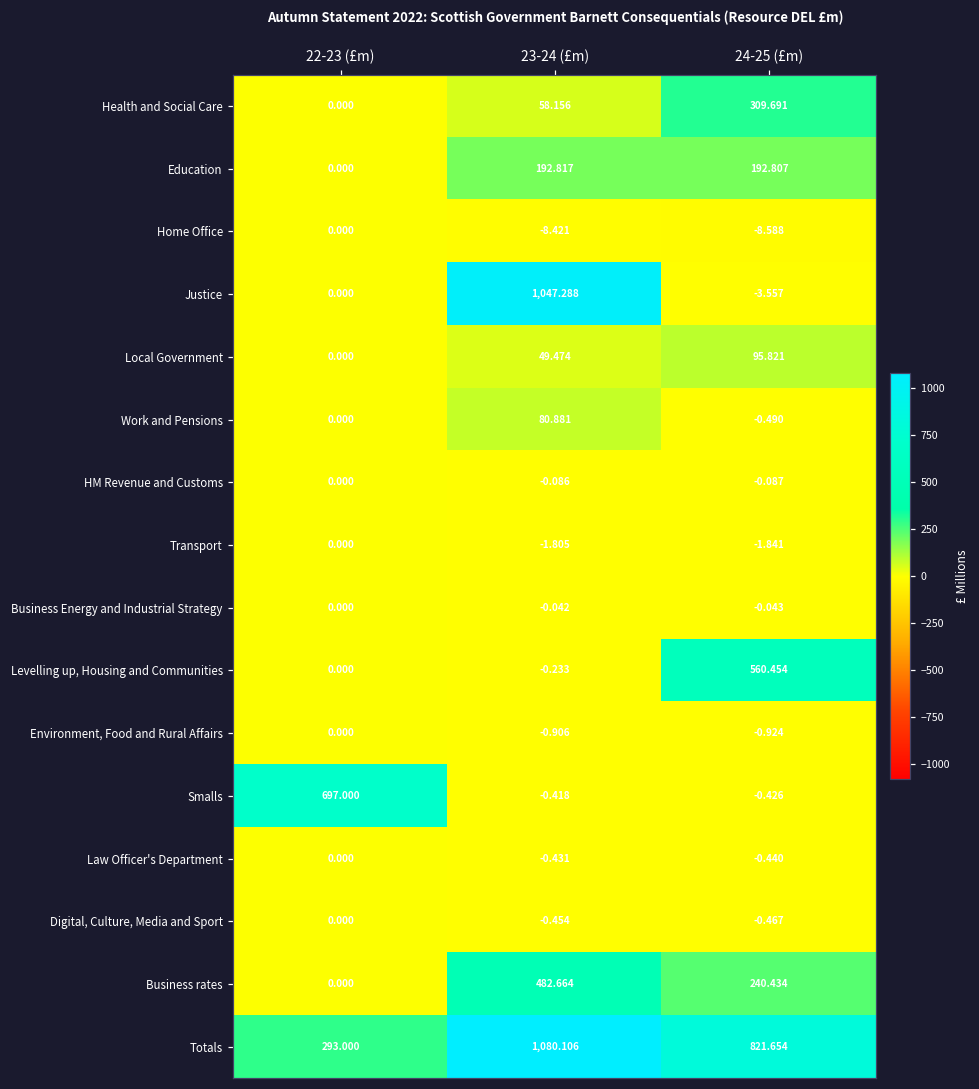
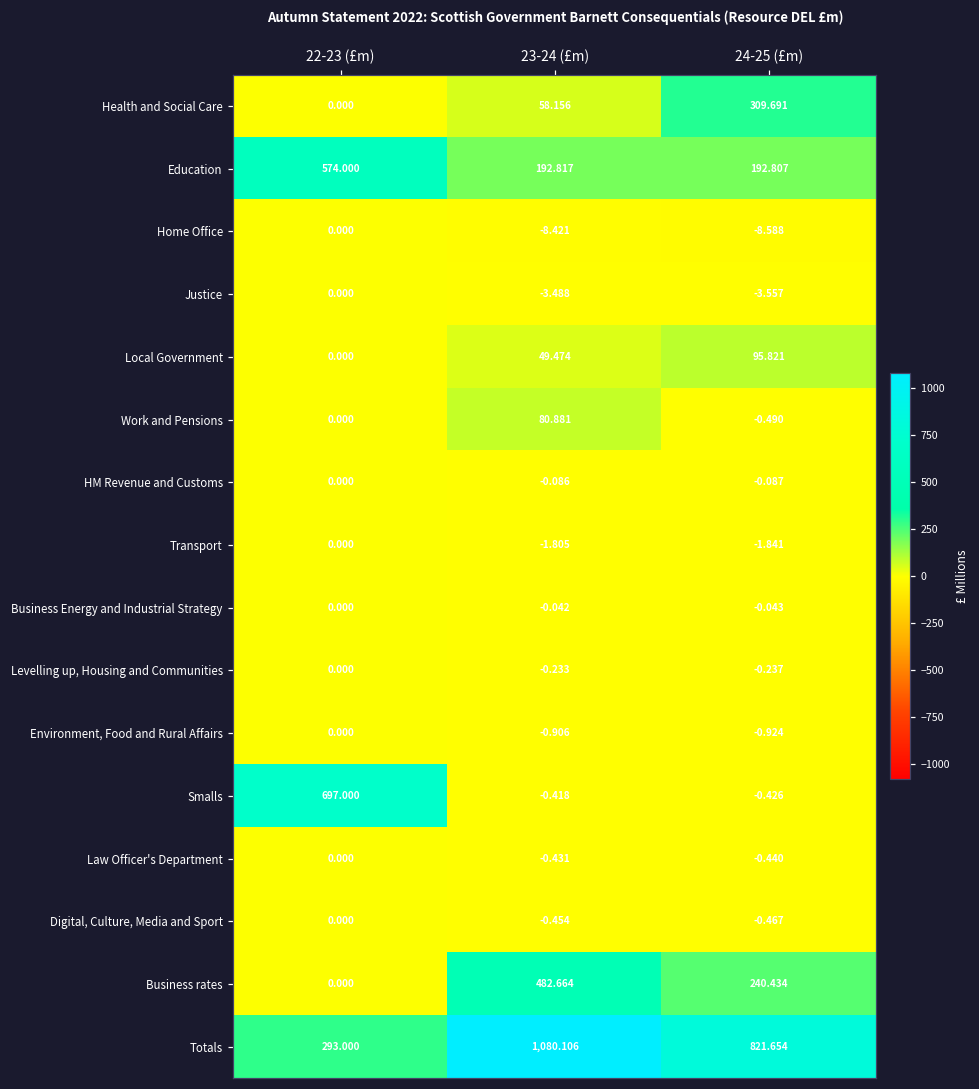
Education, 22-23 (£m): 0.000 -> 574.000
Justice, 23-24 (£m): 1,047.288 -> -3.488
Levelling up, Housing and Communities, 24-25 (£m): 560.454 -> -0.237
